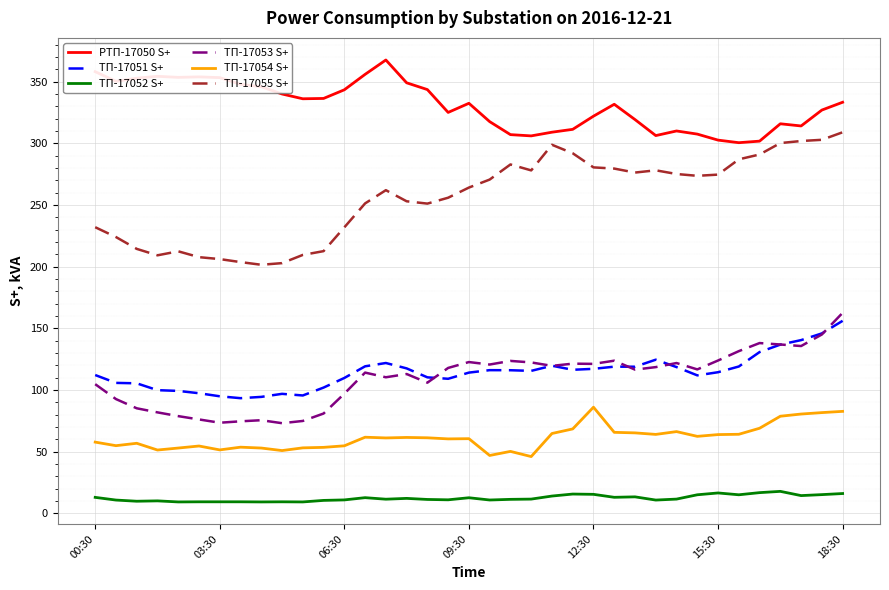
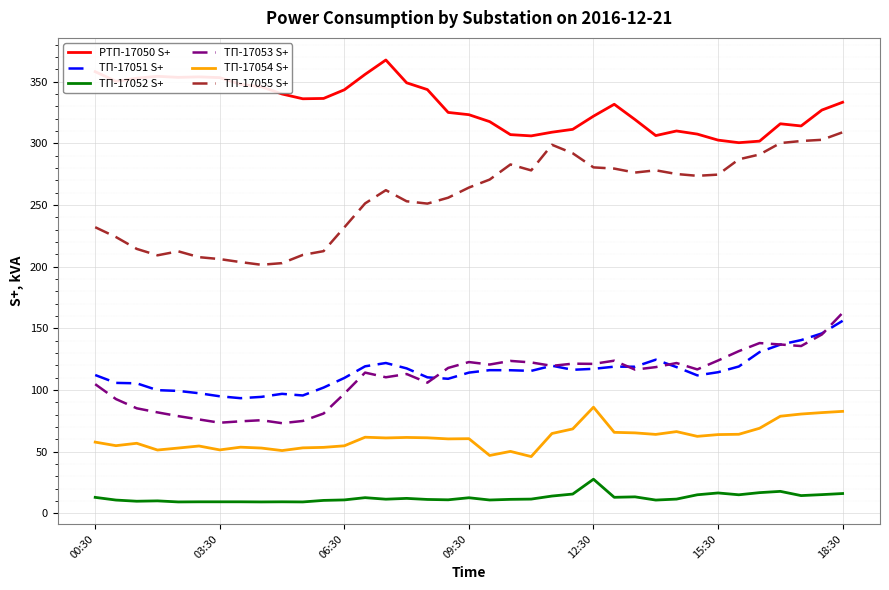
РТП-17050 S+, 09:30: 333 -> 323
ТП-17052 S+, 12:30: 15 -> 28
